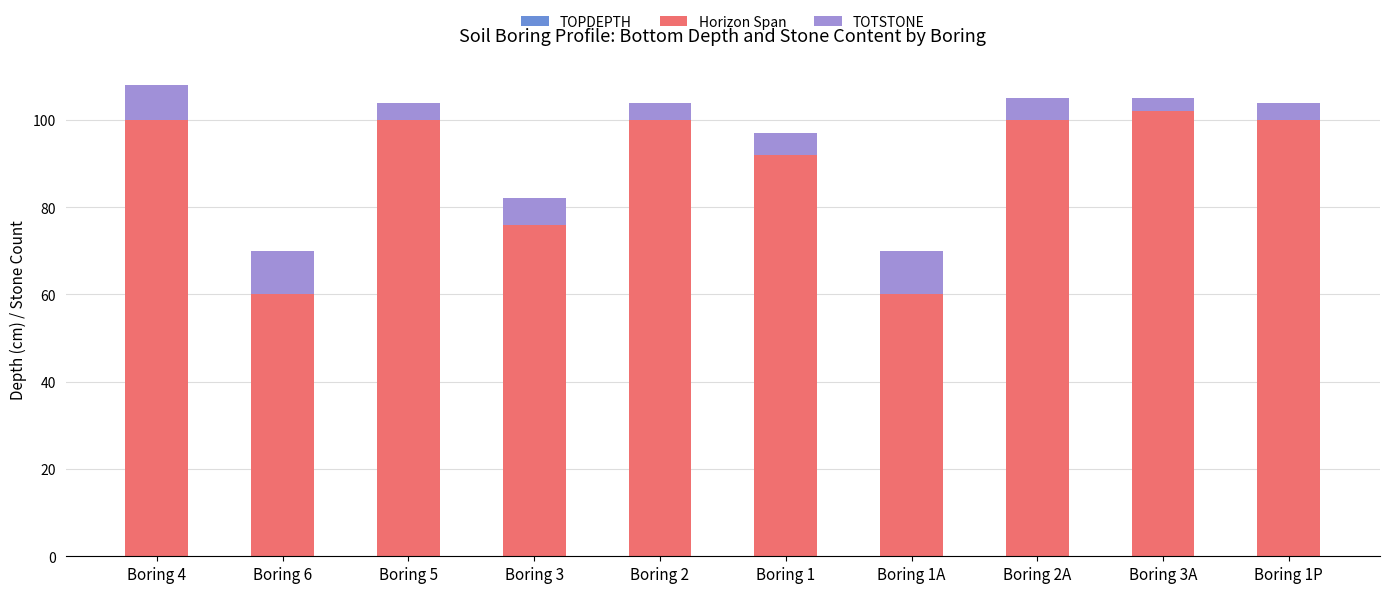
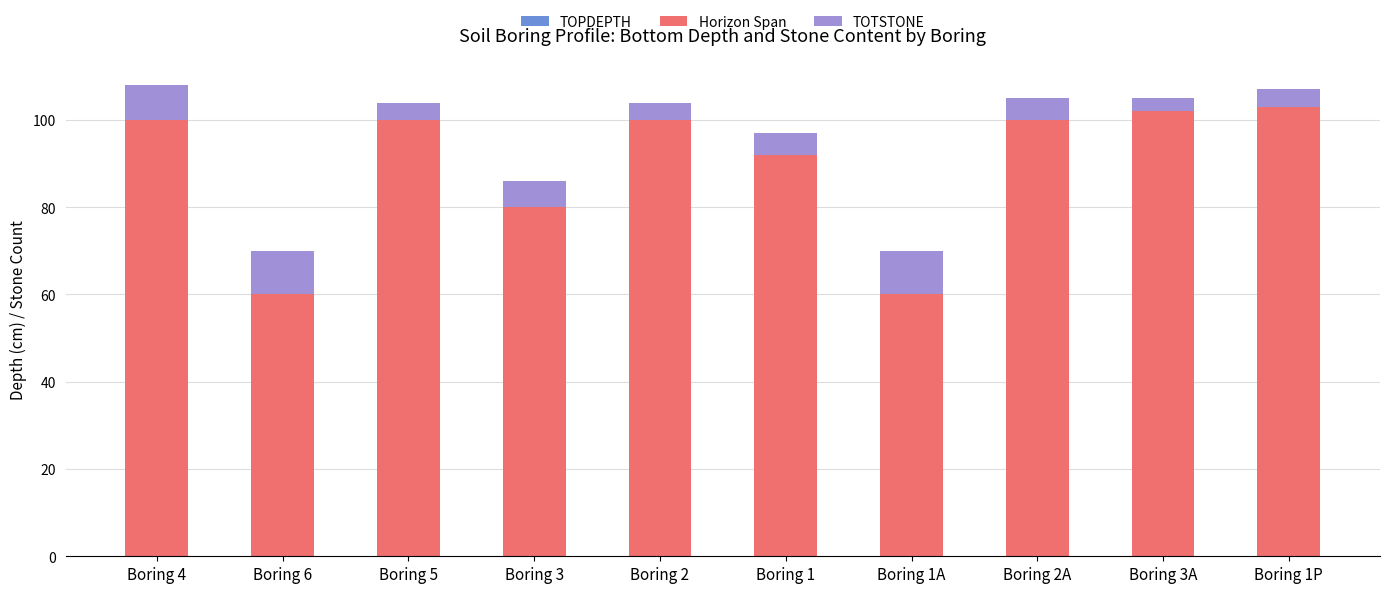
Horizon Span, Boring 3: 76 -> 80
Horizon Span, Boring 1P: 100 -> 103
